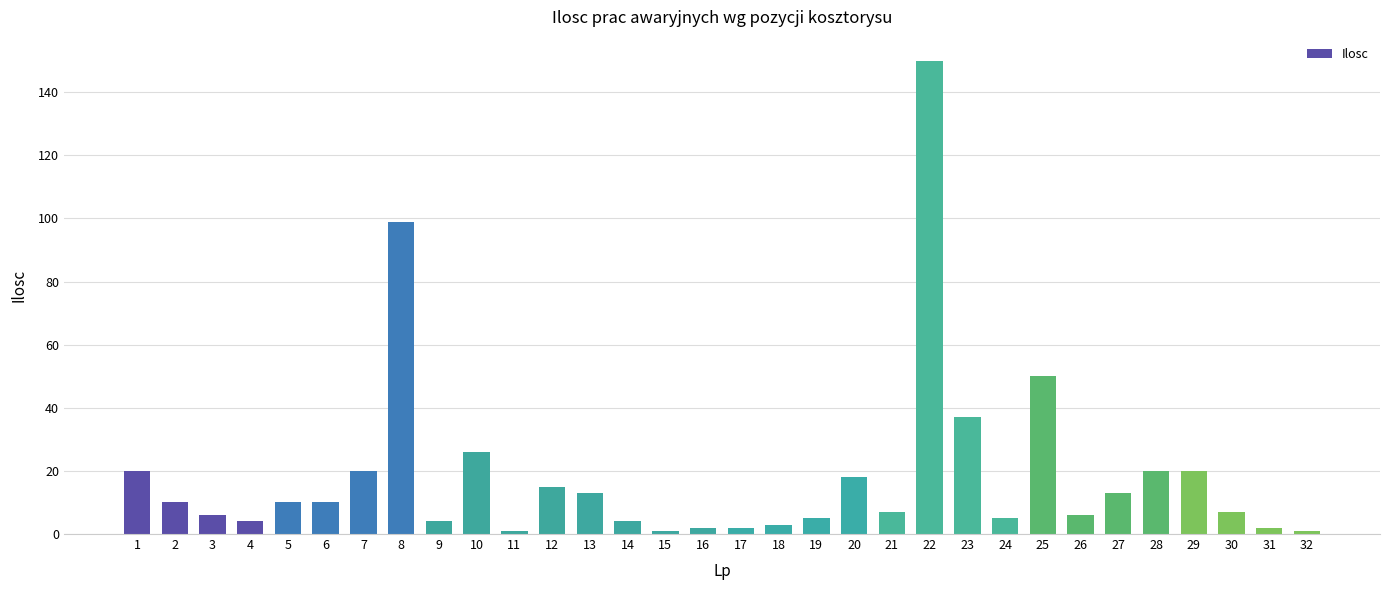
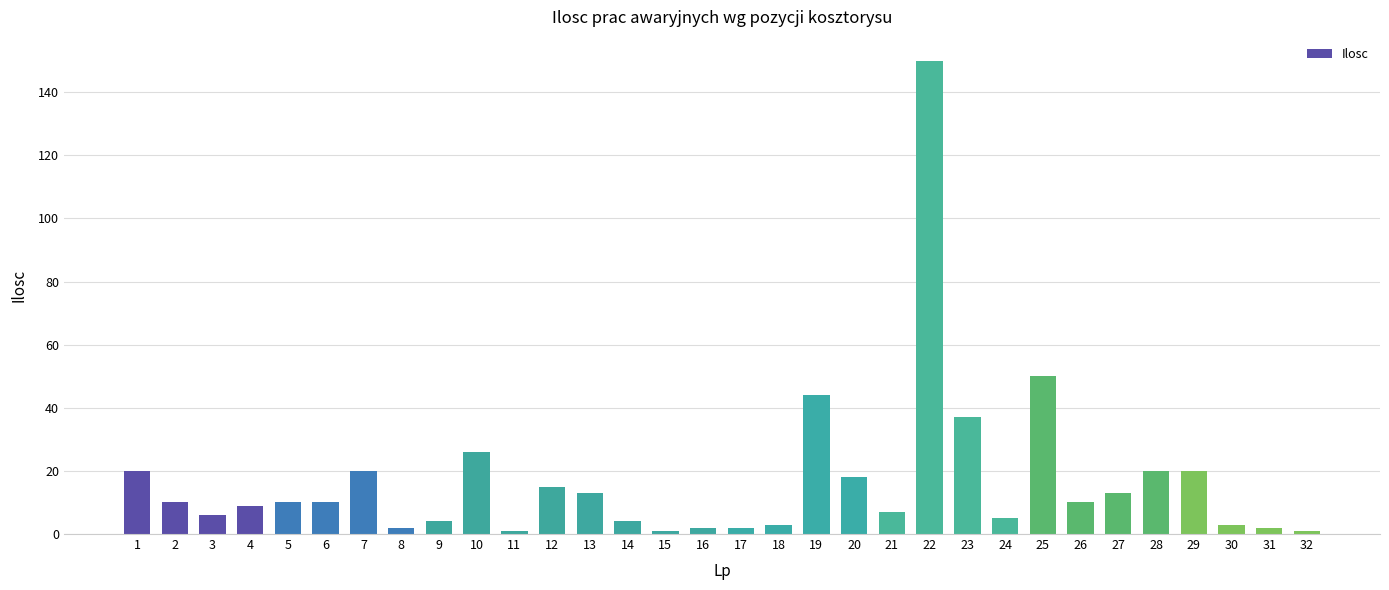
4: 4 -> 9
8: 99 -> 2
19: 5 -> 44
26: 6 -> 10
30: 7 -> 3
